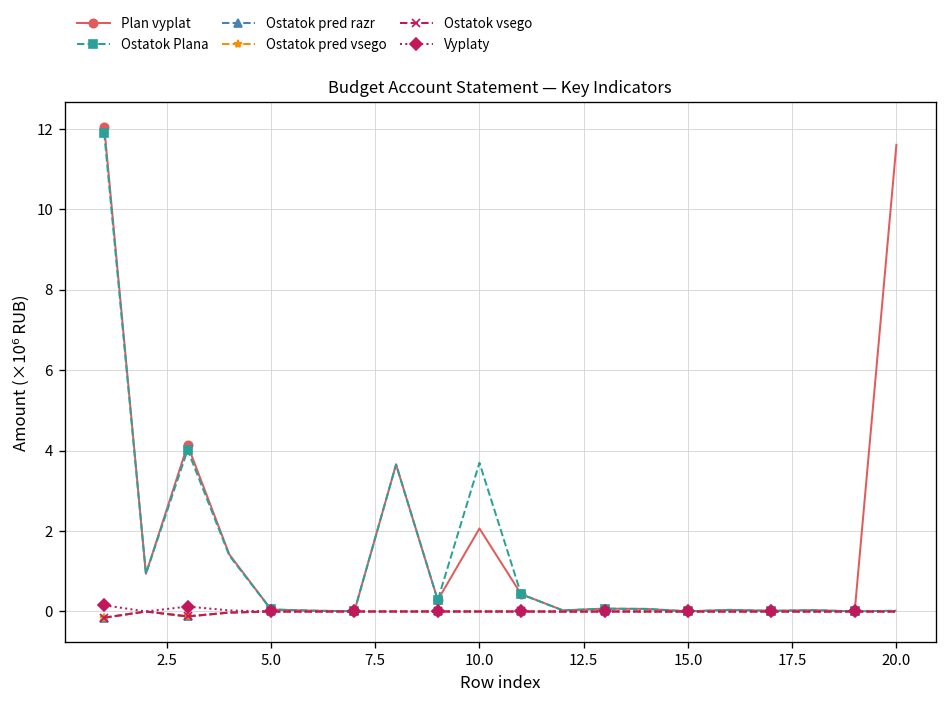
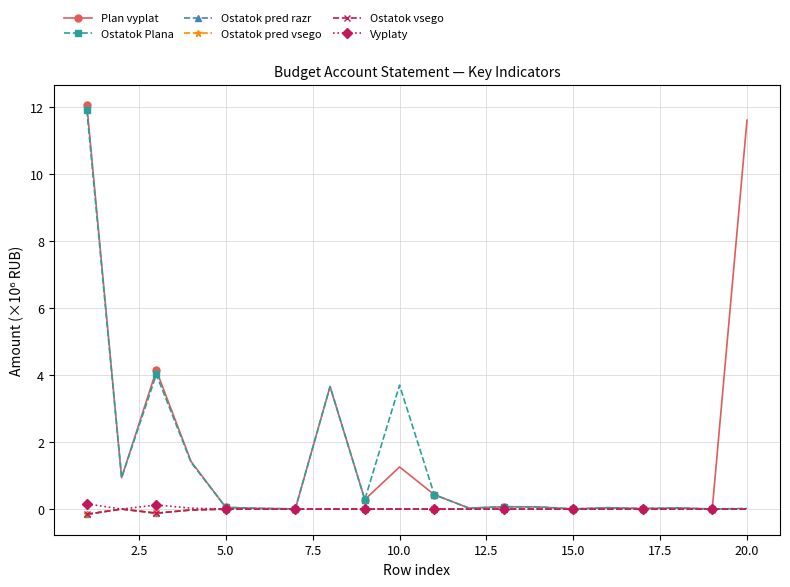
Plan vyplat, 10.0: 2.1 -> 1.3
